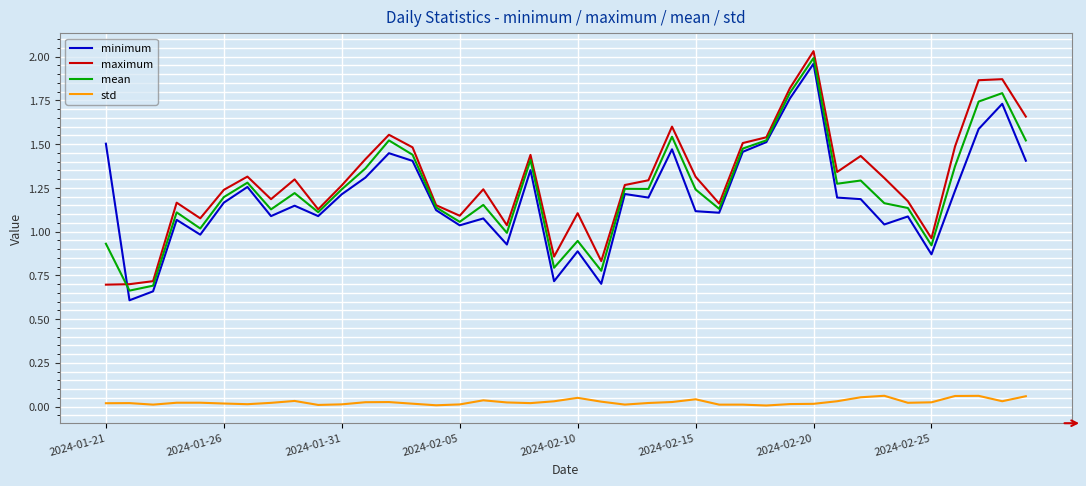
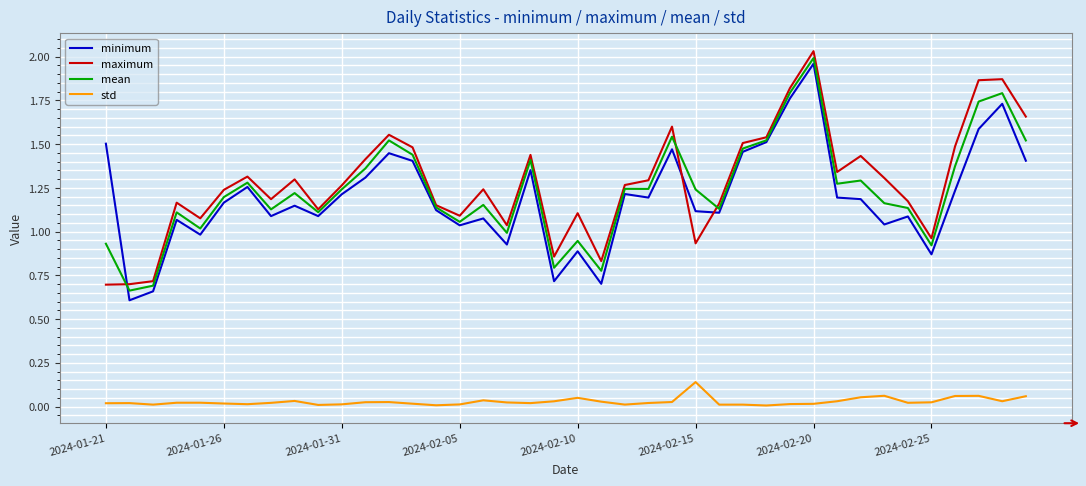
maximum, 2024-02-15: 1.31 -> 0.93
std, 2024-02-15: 0.04 -> 0.14
